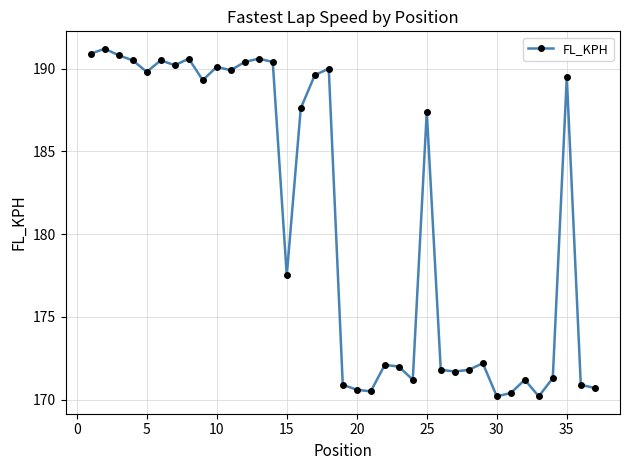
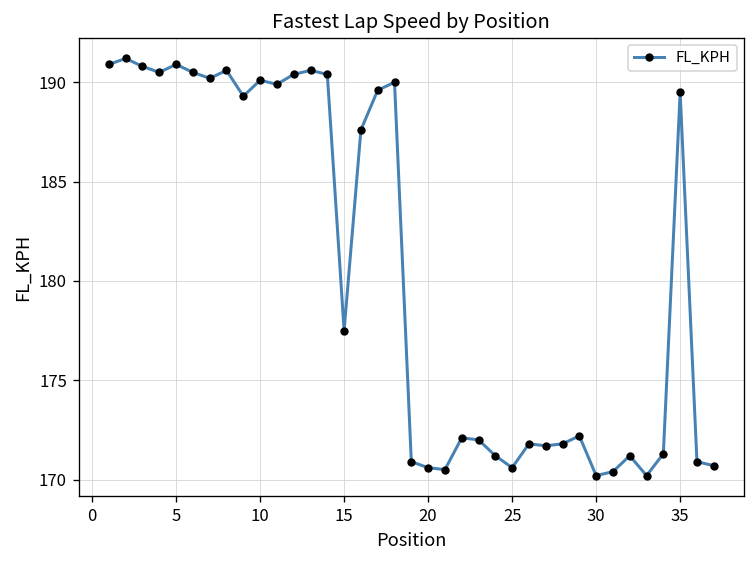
5: 189.8 -> 190.9
25: 187.4 -> 170.6
